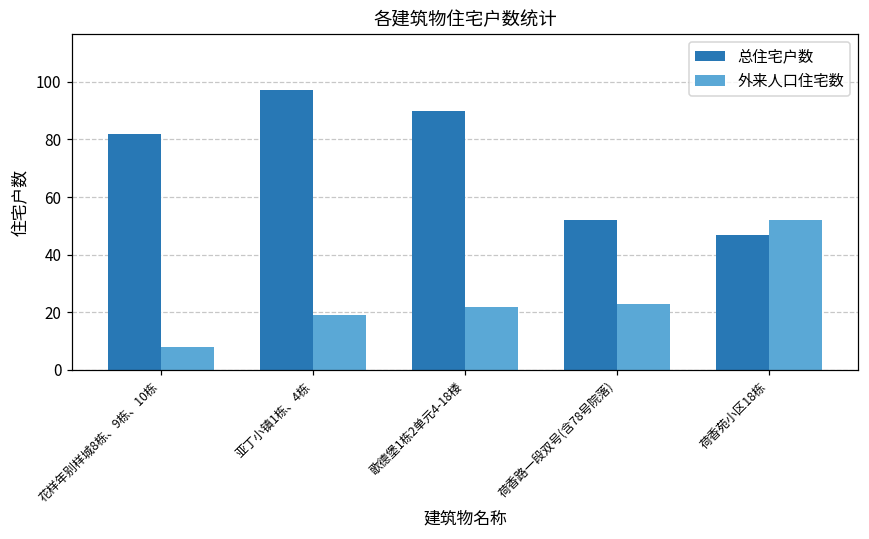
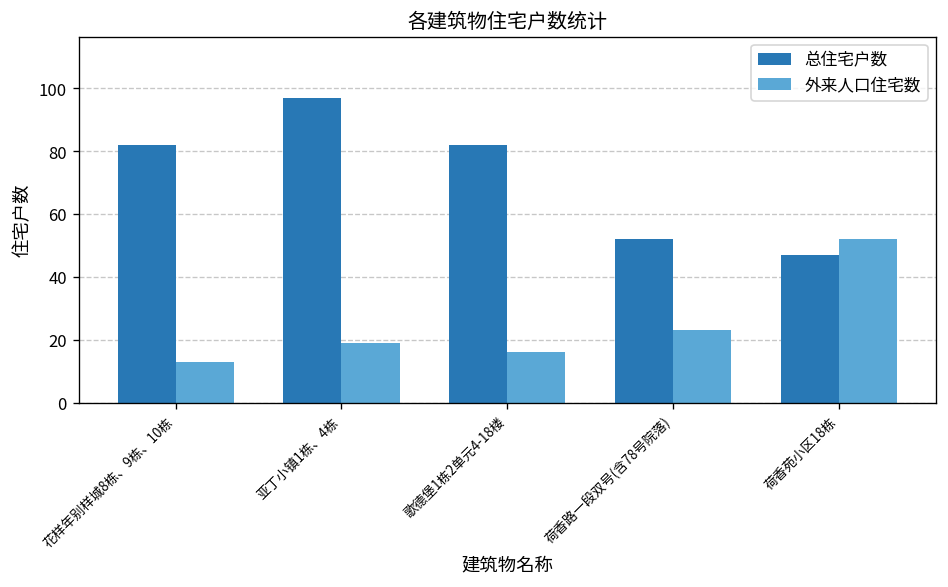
外来人口住宅数, 花样年别样城8栋、9栋、10栋: 8 -> 13
总住宅户数, 歌德堡1栋2单元4-18楼: 90 -> 82
外来人口住宅数, 歌德堡1栋2单元4-18楼: 22 -> 16
